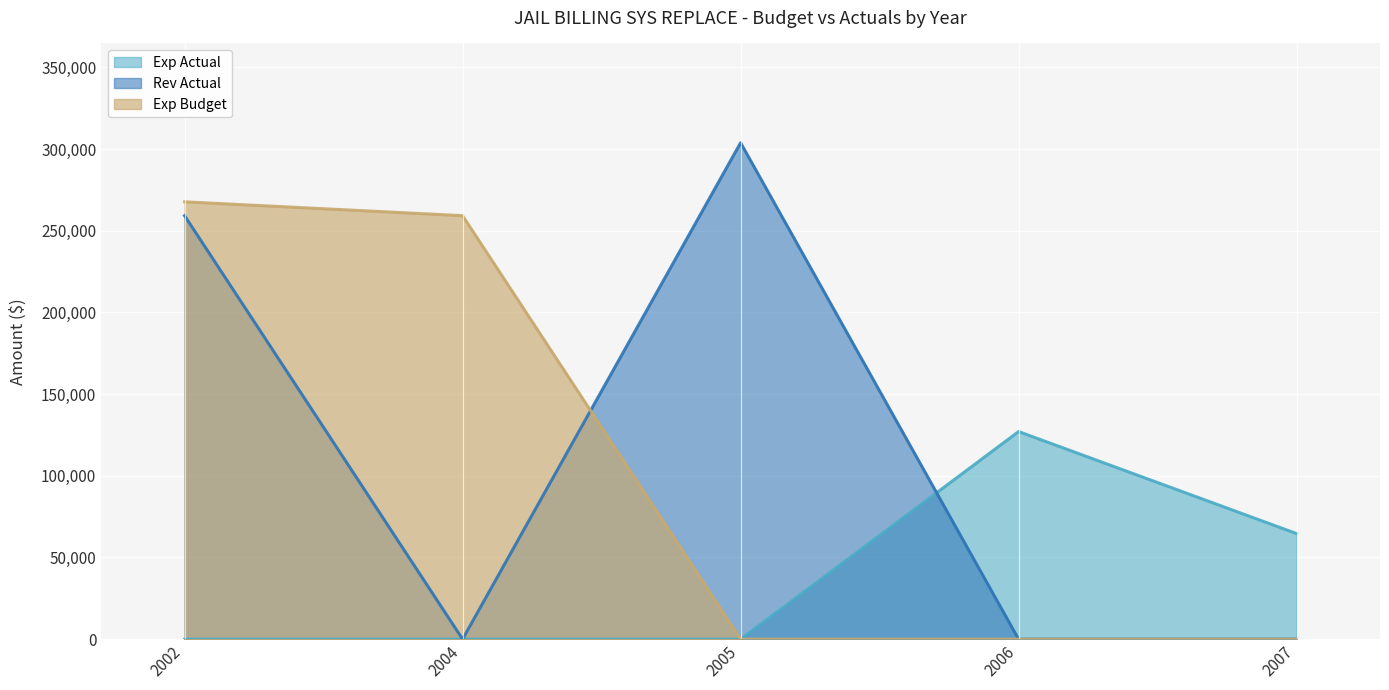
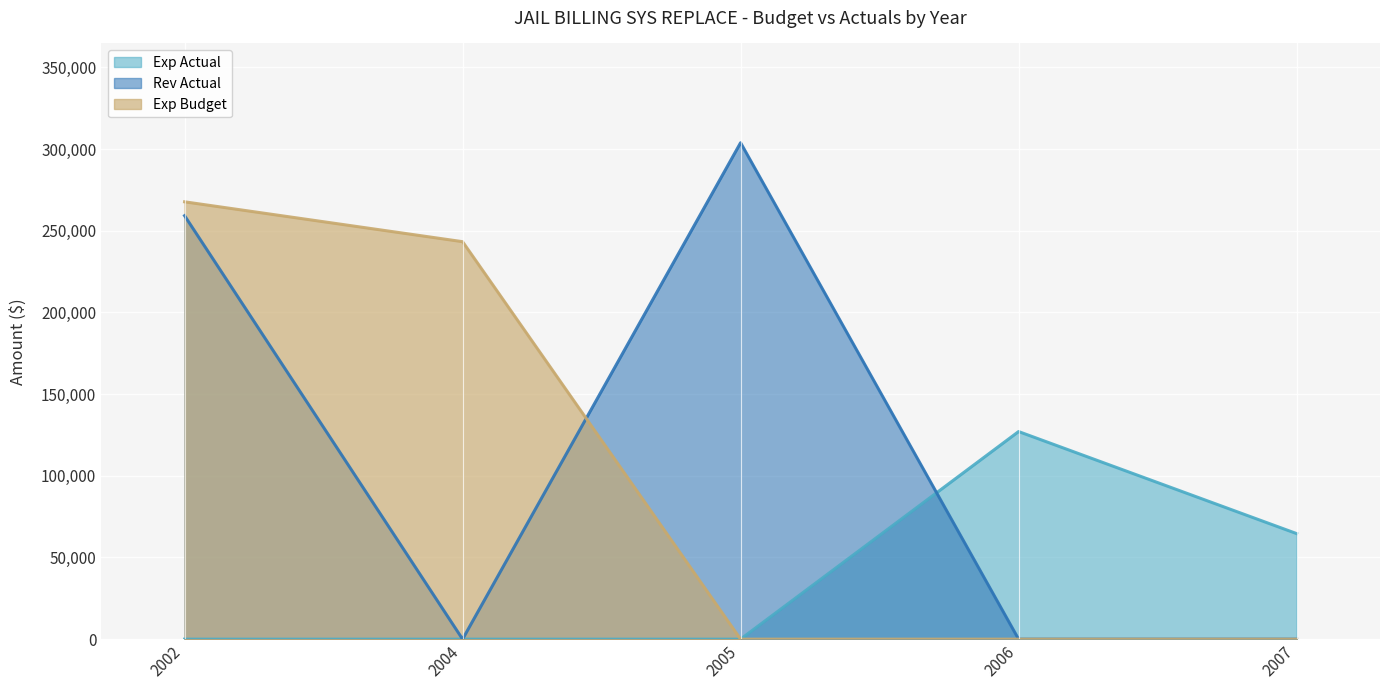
Exp Budget, 2004: 259,000 -> 243,000
